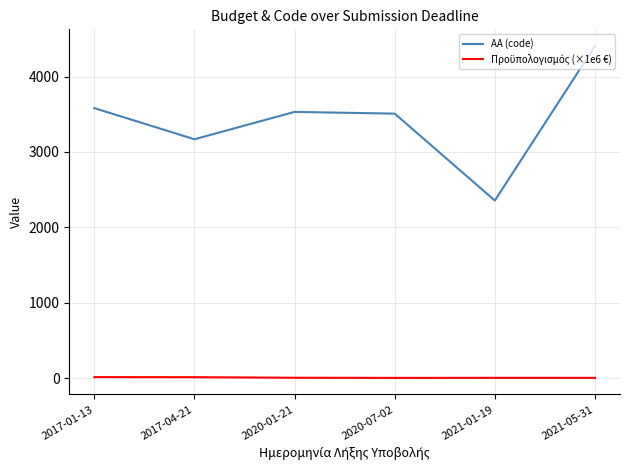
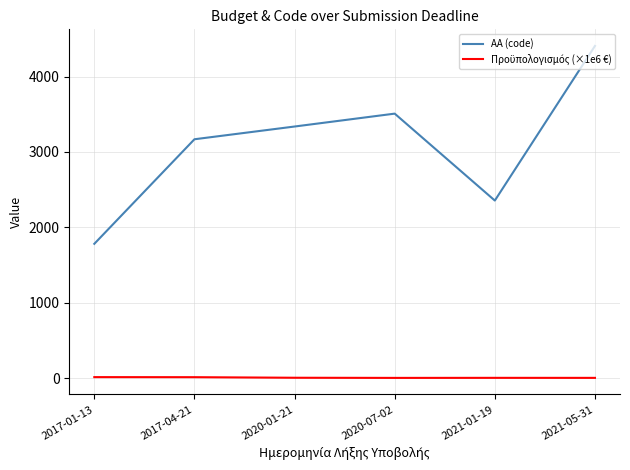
AA (code), 2017-01-13: 3600 -> 1800
AA (code), 2020-01-21: 3500 -> 3300
